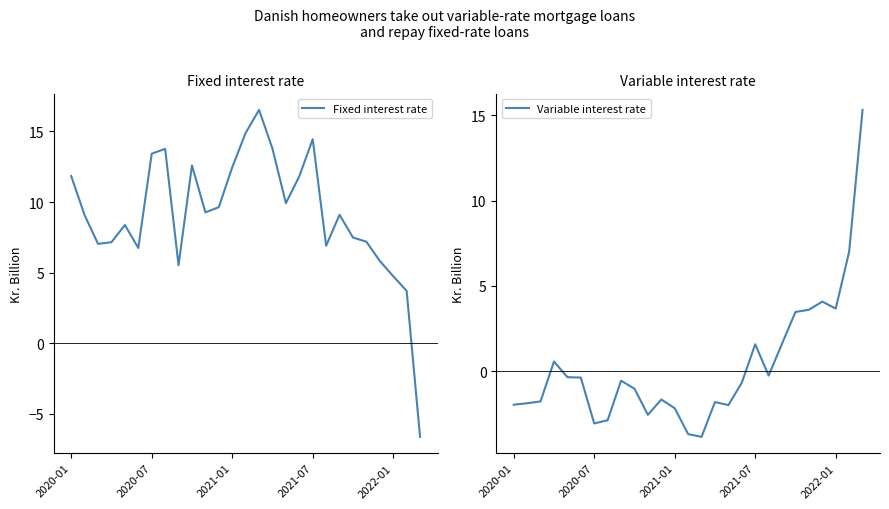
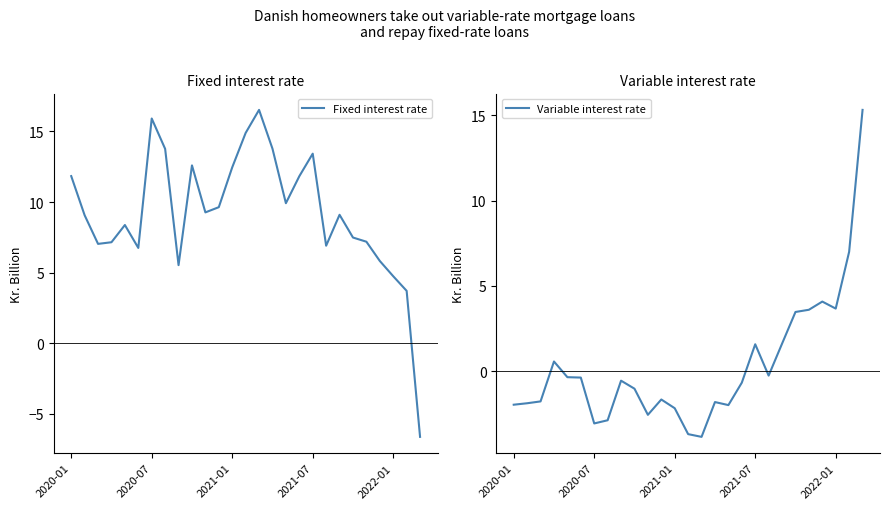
Fixed interest rate, 2020-07: 13.4 -> 15.9
Fixed interest rate, 2021-07: 14.4 -> 13.4
